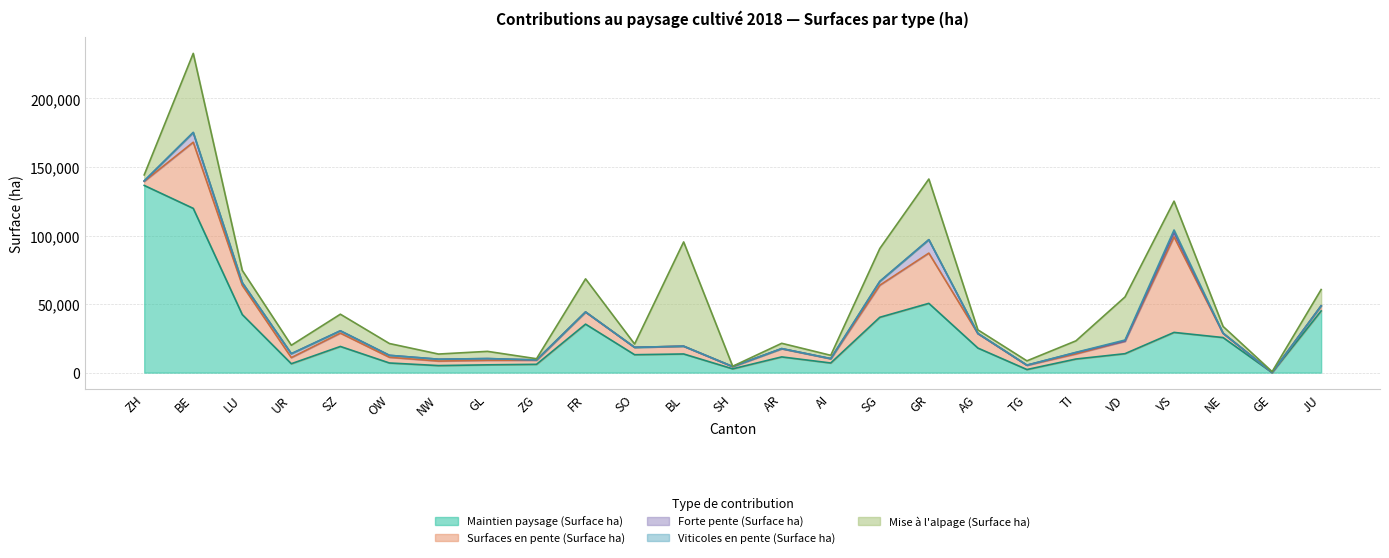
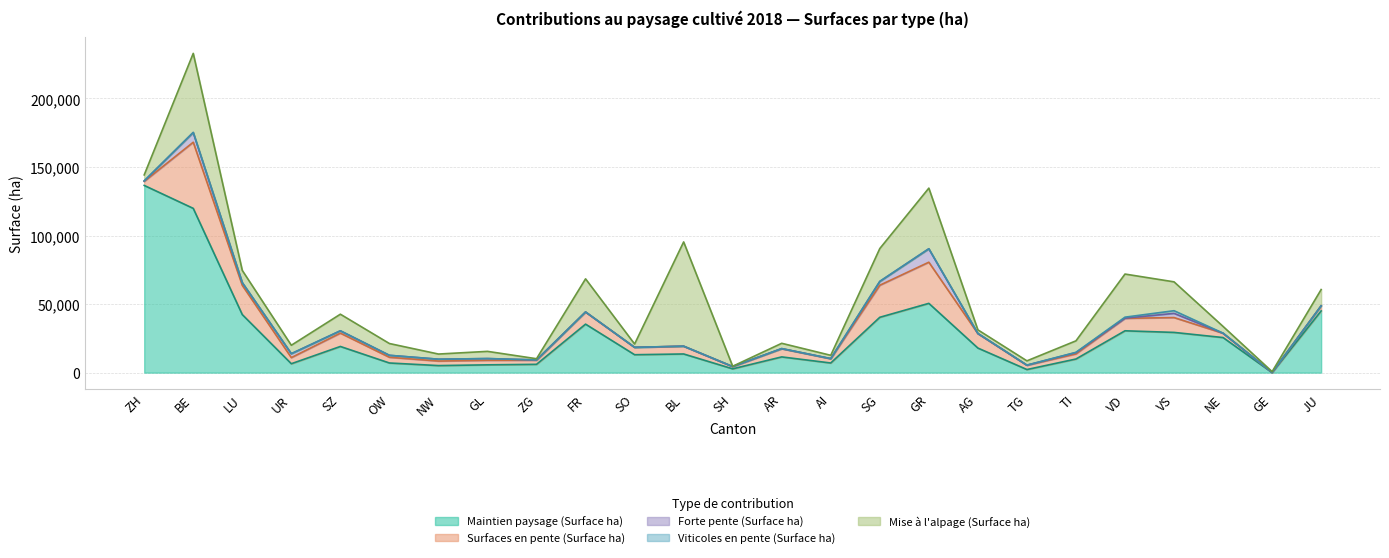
Surfaces en pente (Surface ha), GR: 37,000 -> 30,000
Maintien paysage (Surface ha), VD: 14,000 -> 31,000
Surfaces en pente (Surface ha), VS: 70,000 -> 11,000
